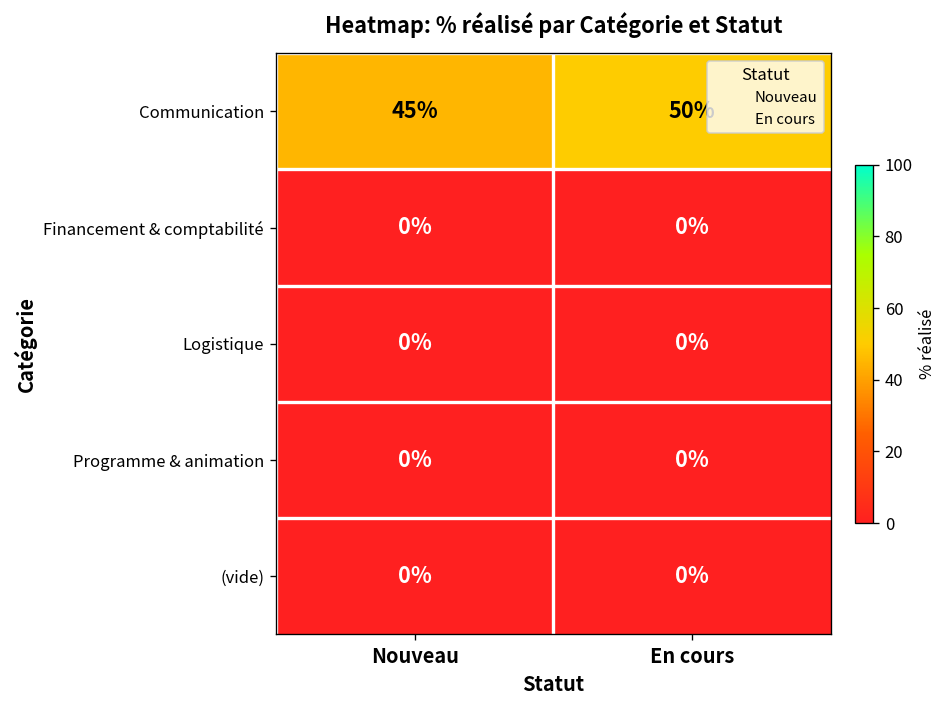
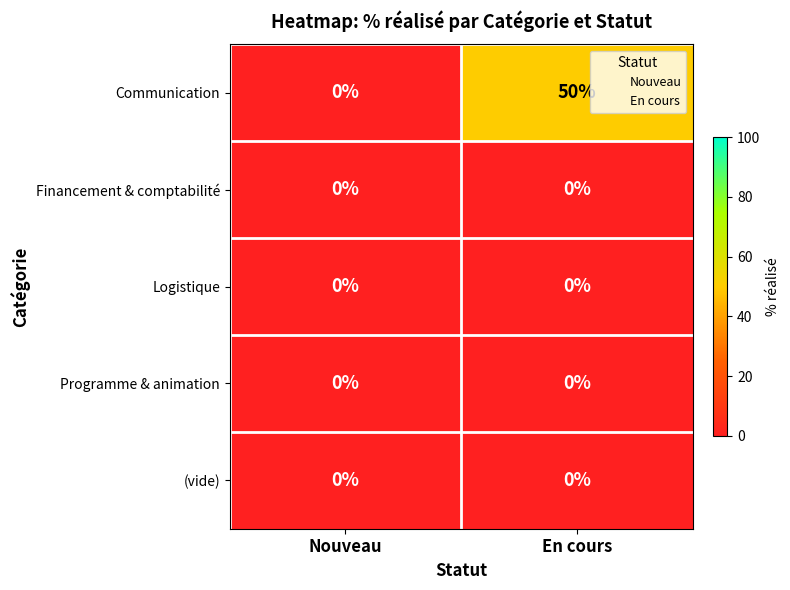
Communication, Nouveau: 45% -> 0%
